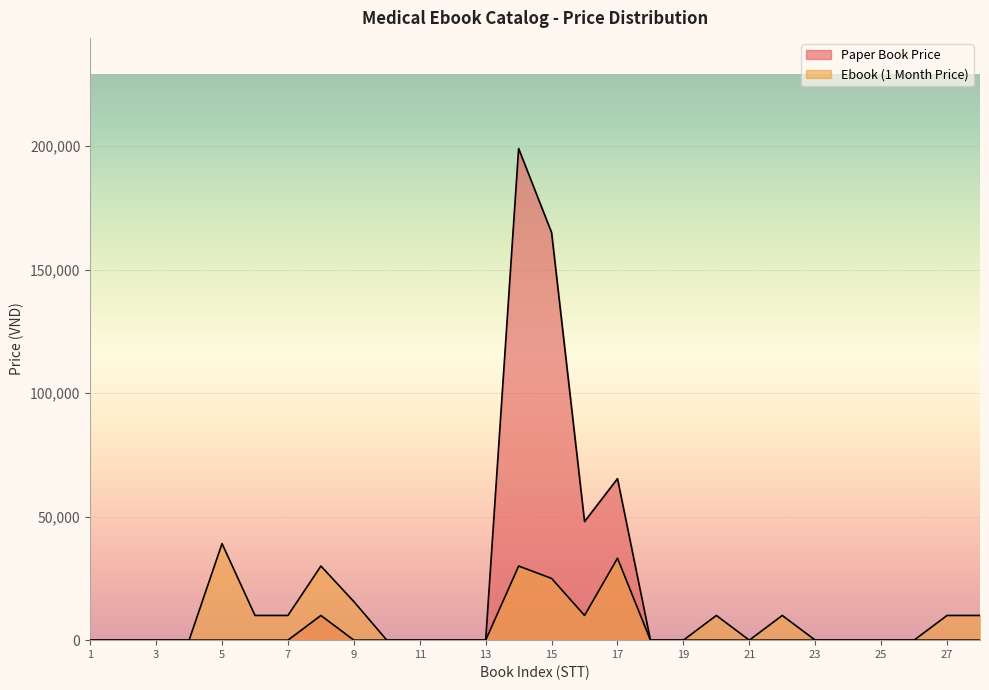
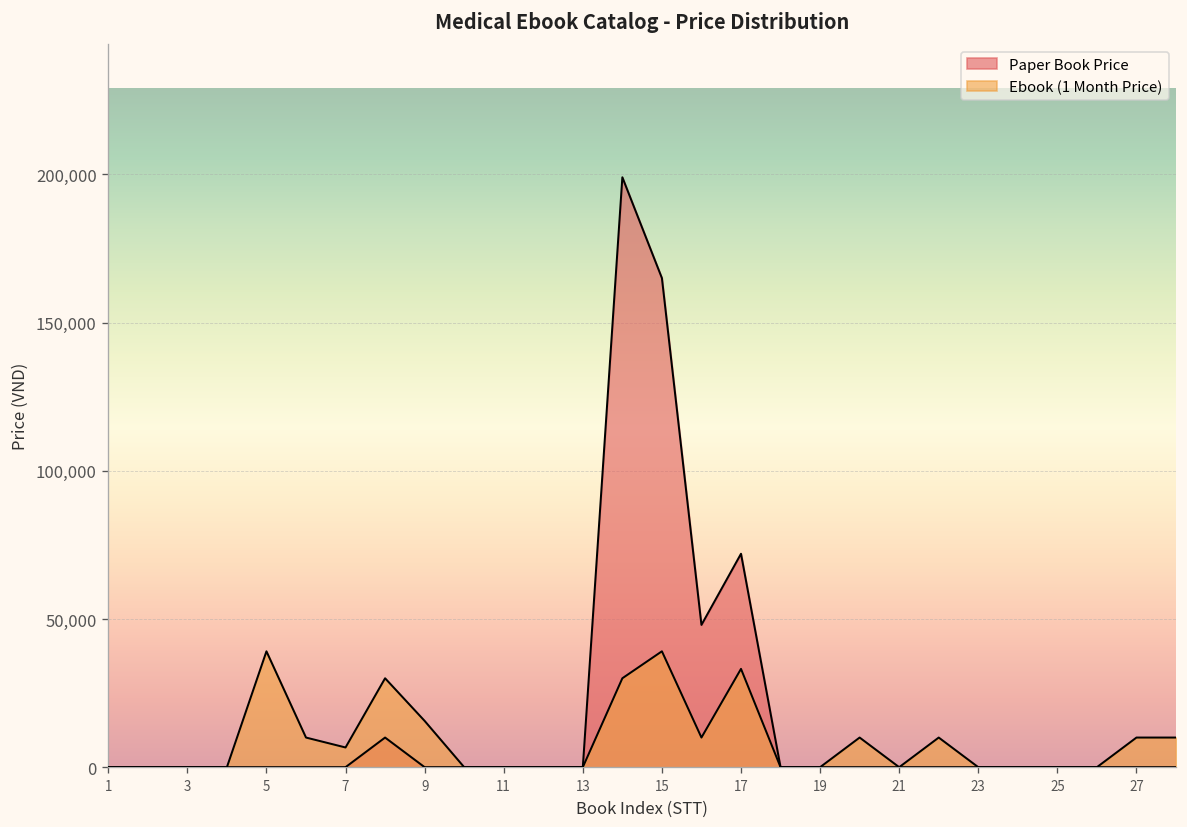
Ebook (1 Month Price), 7: 10,000 -> 7,000
Ebook (1 Month Price), 15: 25,000 -> 39,000
Paper Book Price, 17: 65,000 -> 72,000
